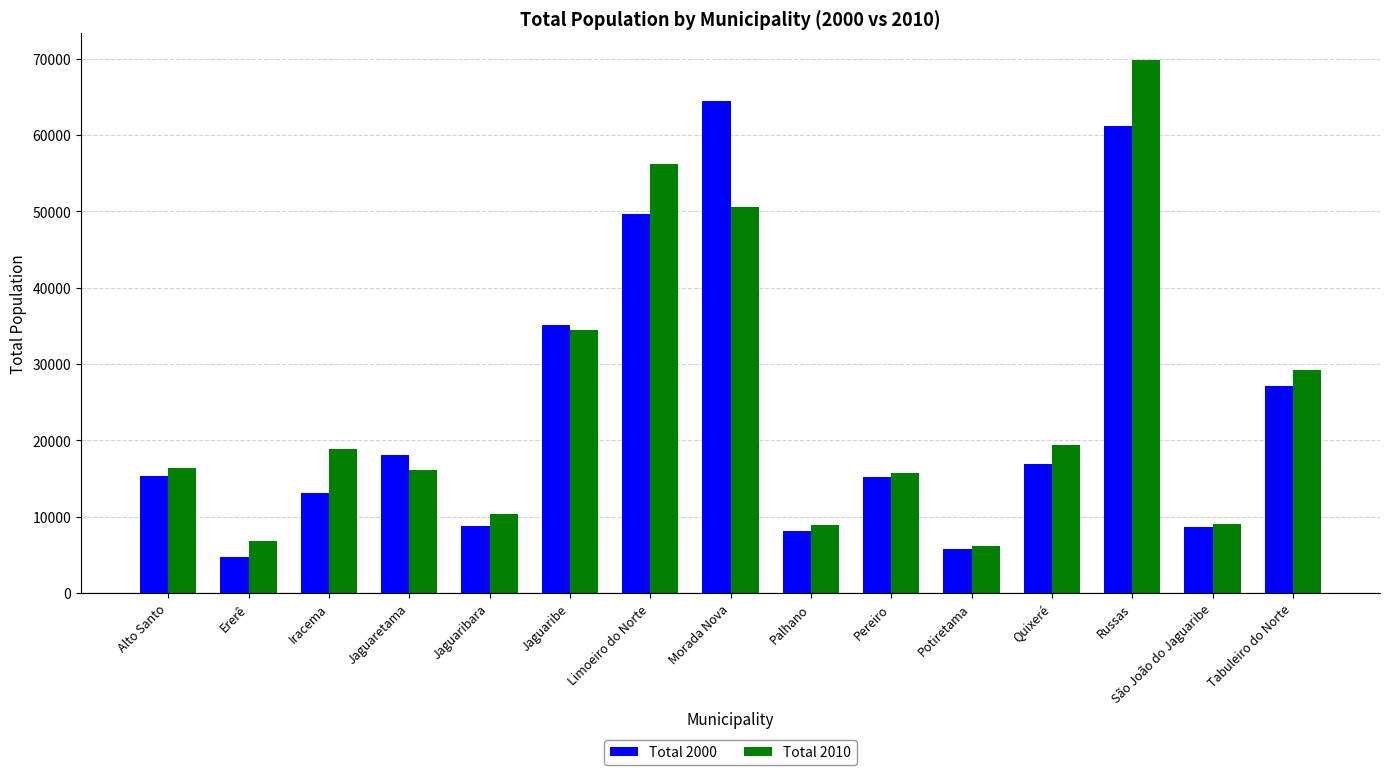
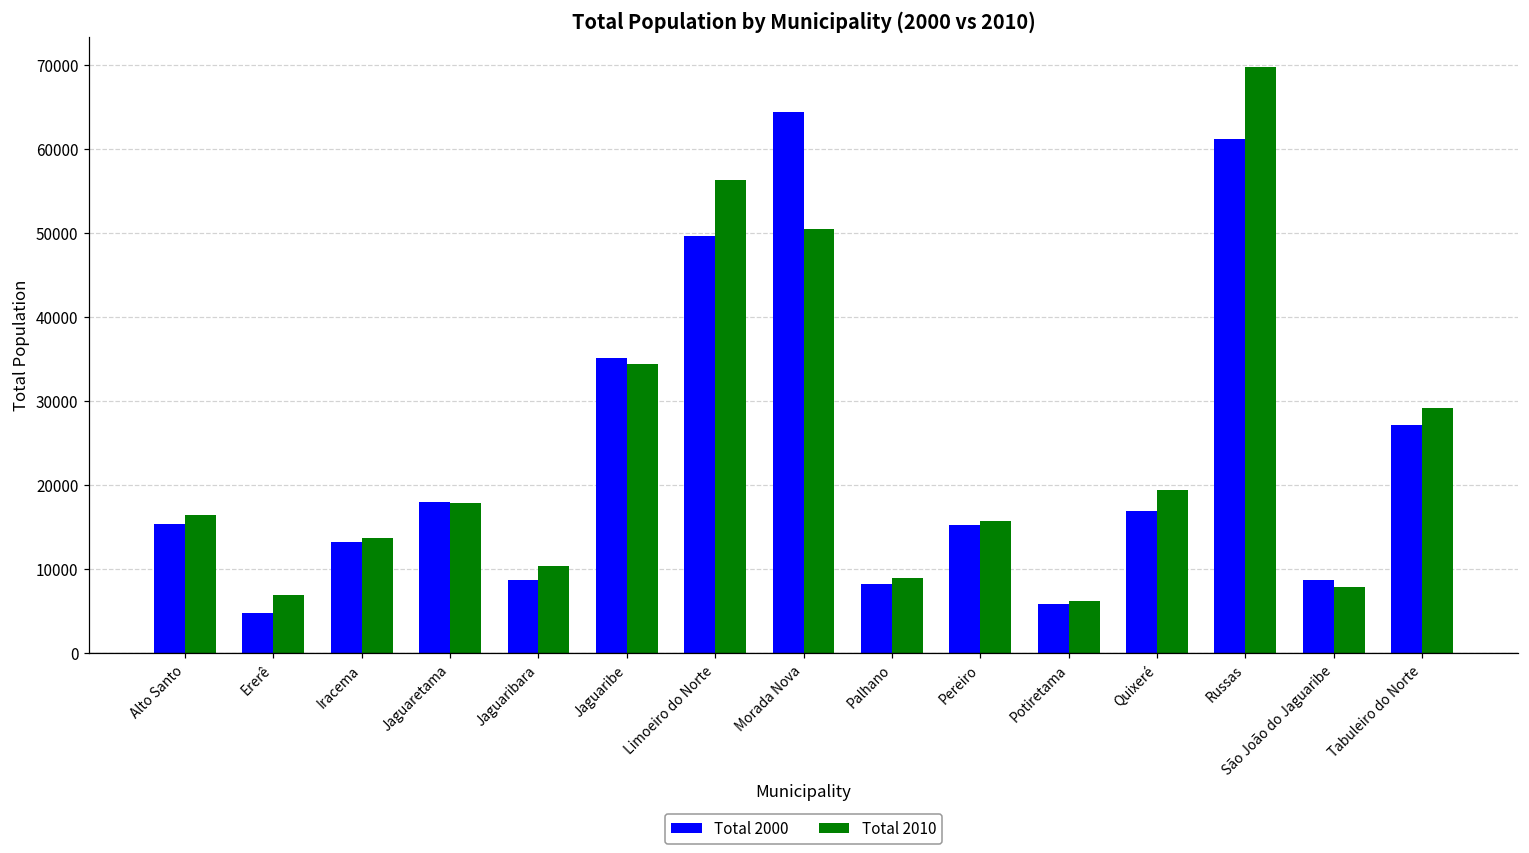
Total 2010, Iracema: 19000 -> 14000
Total 2010, Jaguaretama: 16000 -> 18000
Total 2010, São João do Jaguaribe: 9000 -> 8000
